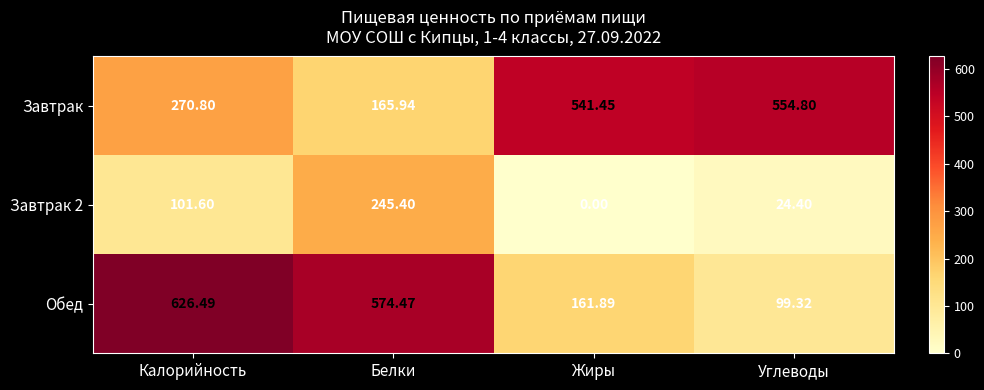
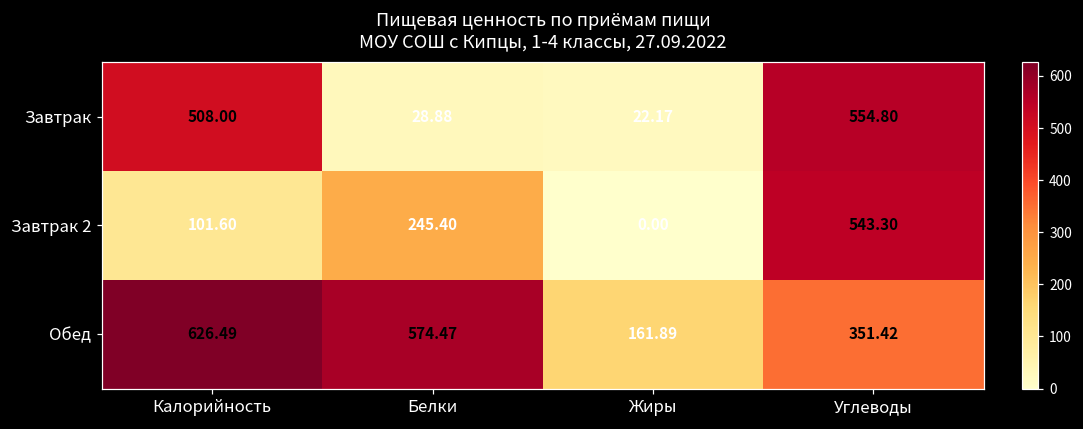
Завтрак, Калорийность: 270.80 -> 508.00
Завтрак, Белки: 165.94 -> 28.88
Завтрак, Жиры: 541.45 -> 22.17
Завтрак 2, Углеводы: 24.40 -> 543.30
Обед, Углеводы: 99.32 -> 351.42
